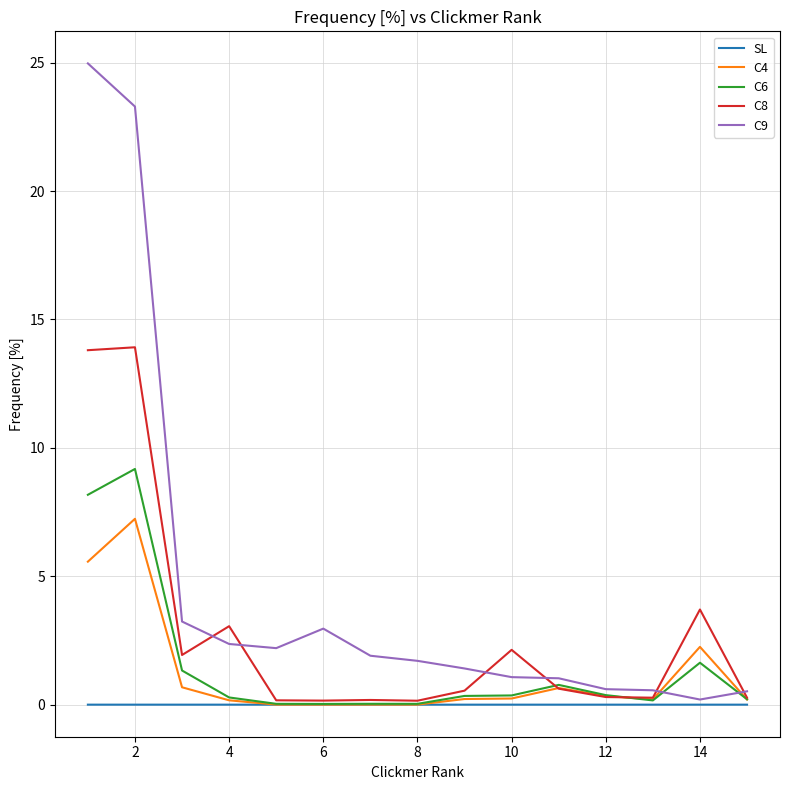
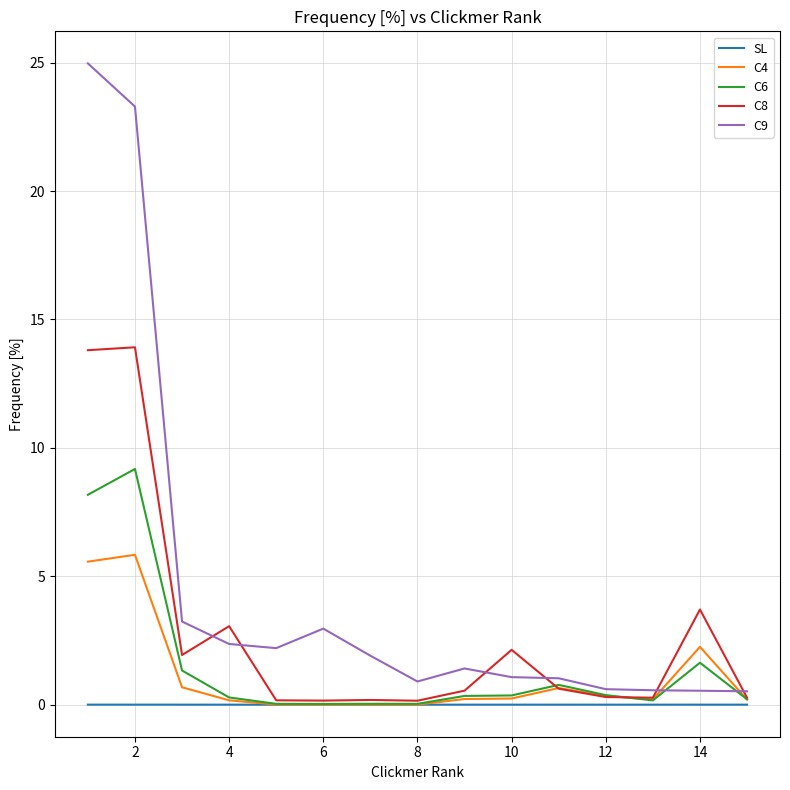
C4, 2: 7.2 -> 5.8
C9, 8: 1.7 -> 0.9
C9, 14: 0.2 -> 0.5
